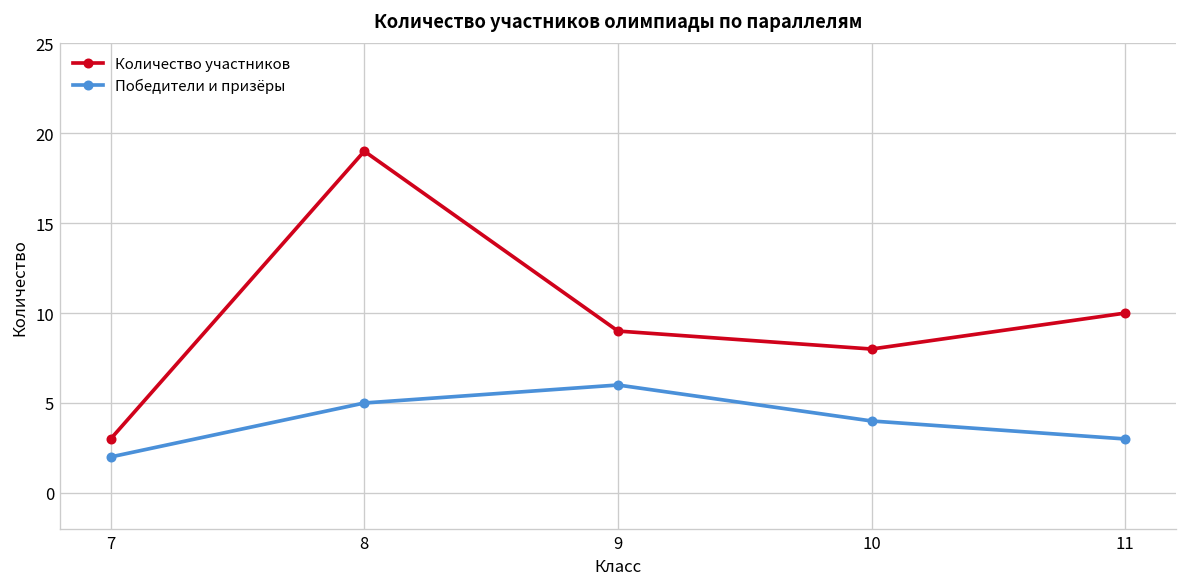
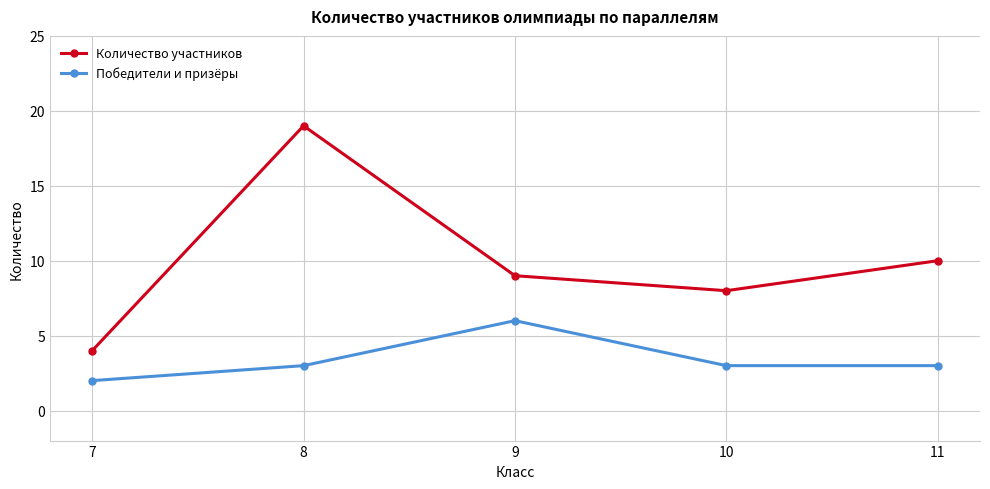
Количество участников, 7: 3 -> 4
Победители и призёры, 8: 5 -> 3
Победители и призёры, 10: 4 -> 3
